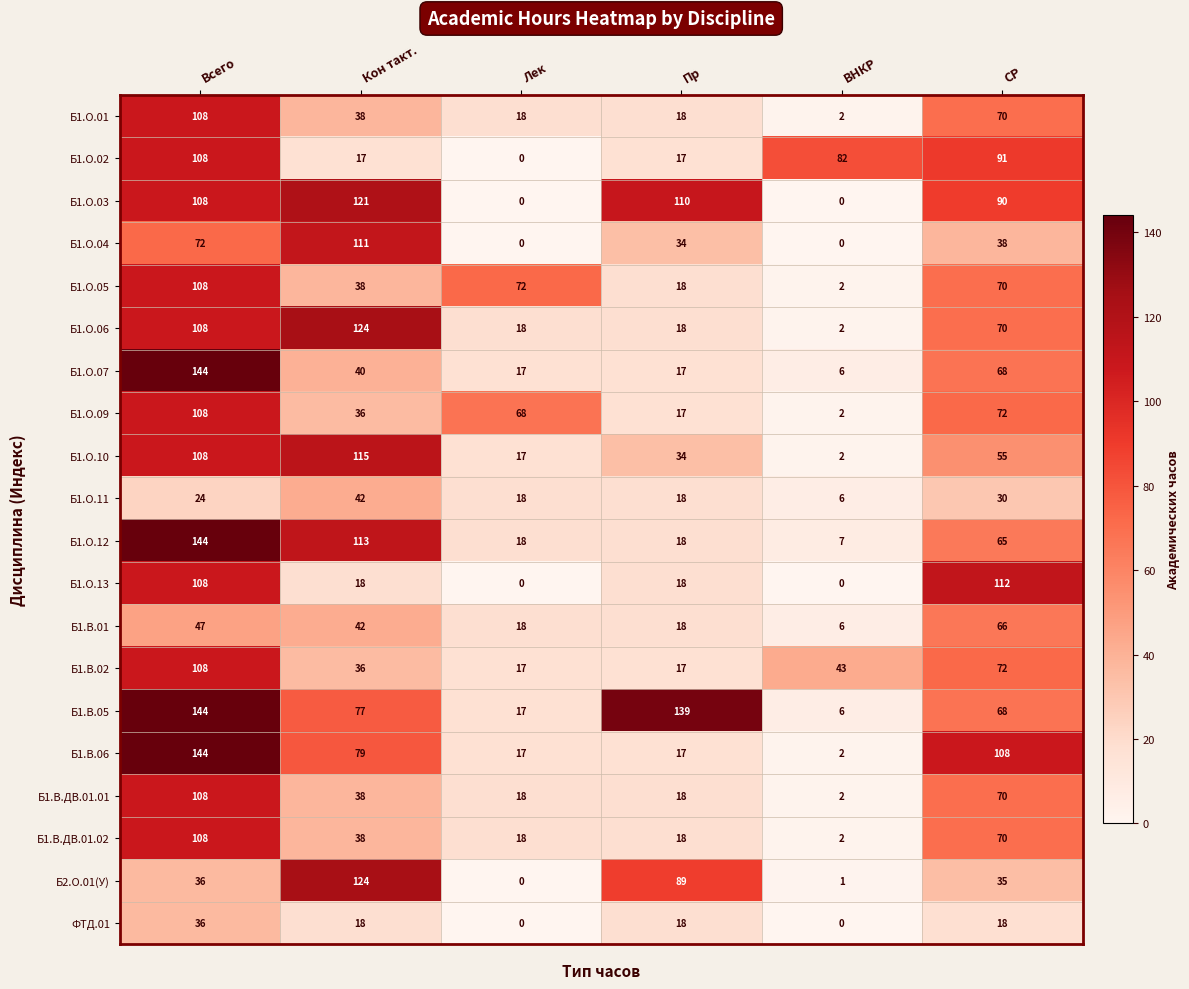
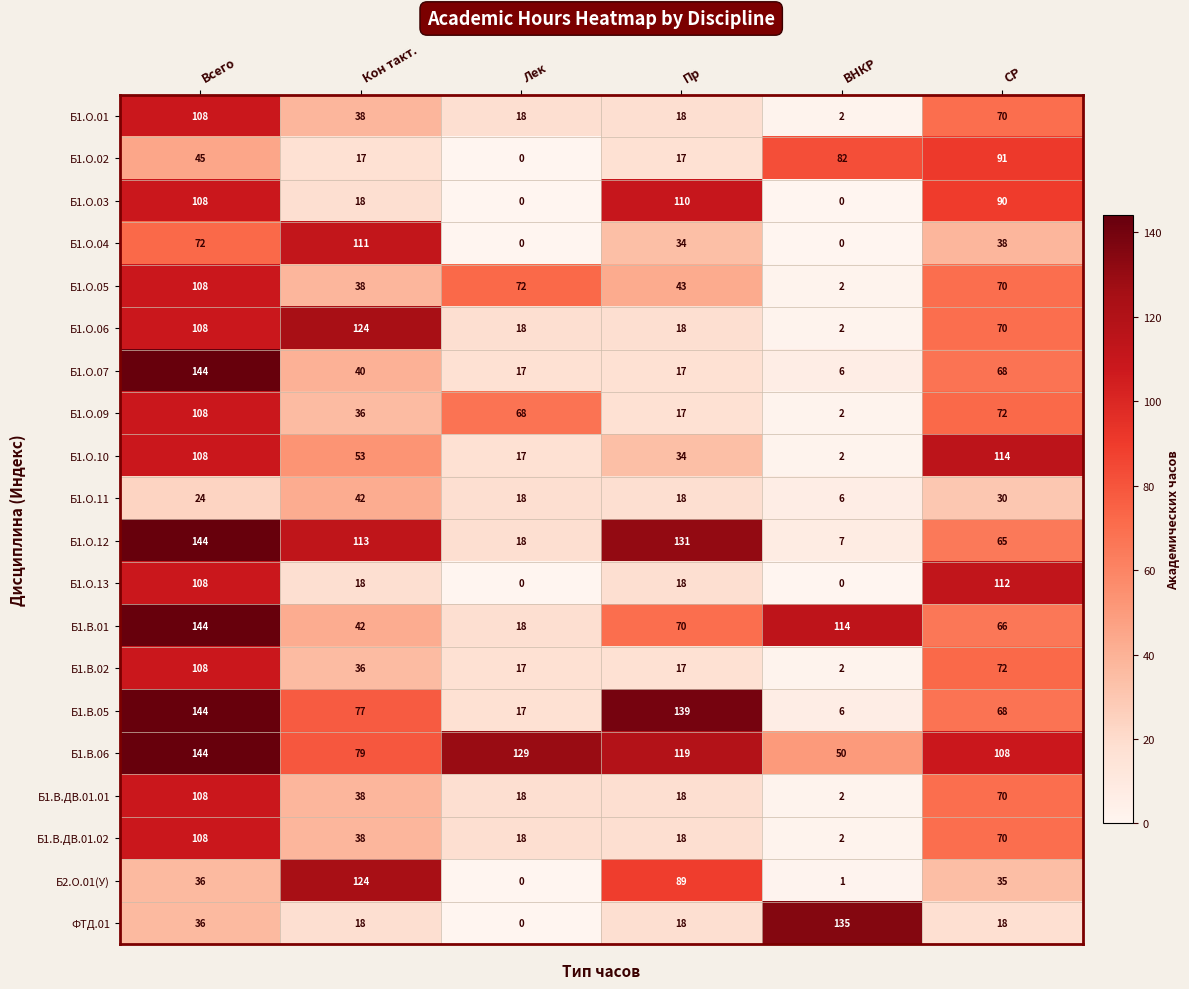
Б1.О.02, Всего: 108 -> 45
Б1.О.03, Кон такт.: 121 -> 18
Б1.О.05, Пр: 18 -> 43
Б1.О.10, Кон такт.: 115 -> 53
Б1.О.10, СР: 55 -> 114
Б1.О.12, Пр: 18 -> 131
Б1.В.01, Всего: 47 -> 144
Б1.В.01, Пр: 18 -> 70
Б1.В.01, ВНКР: 6 -> 114
Б1.В.02, ВНКР: 43 -> 2
Б1.В.06, Лек: 17 -> 129
Б1.В.06, Пр: 17 -> 119
Б1.В.06, ВНКР: 2 -> 50
ФТД.01, ВНКР: 0 -> 135
